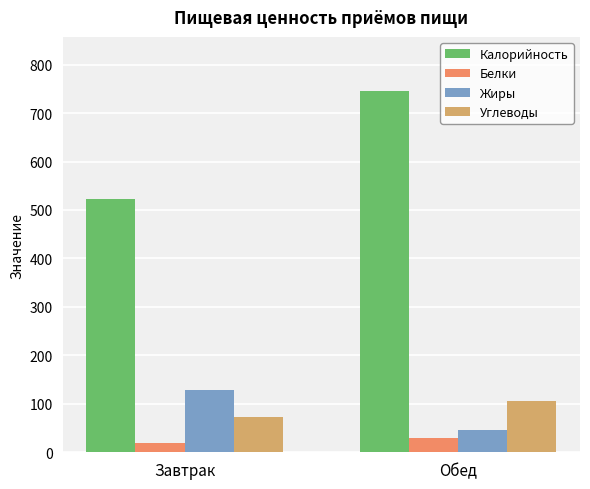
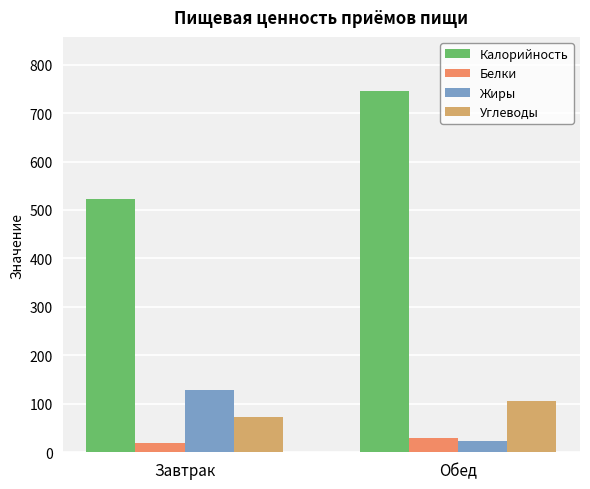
Жиры, Обед: 50 -> 20
